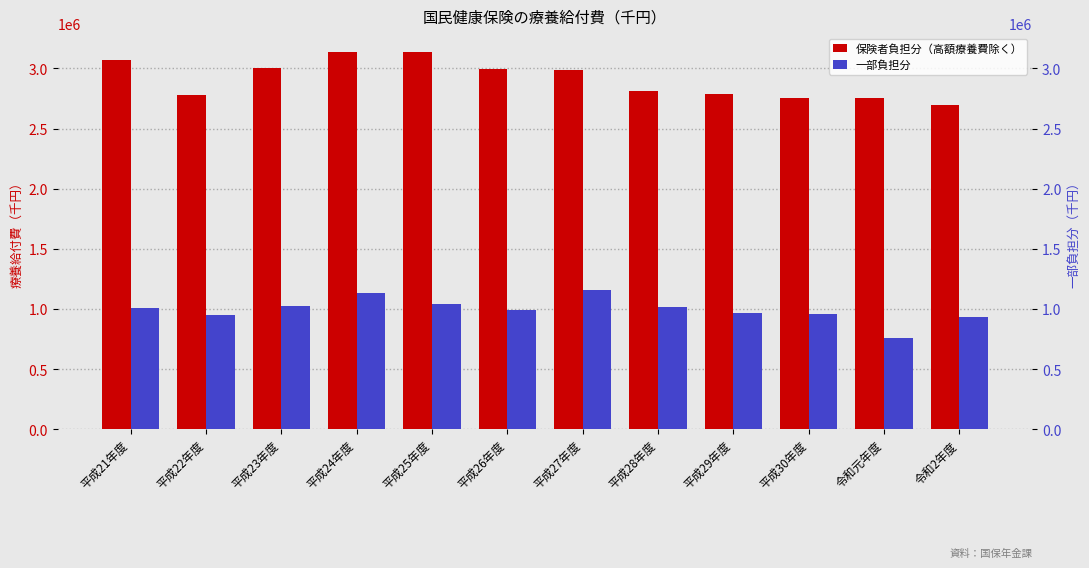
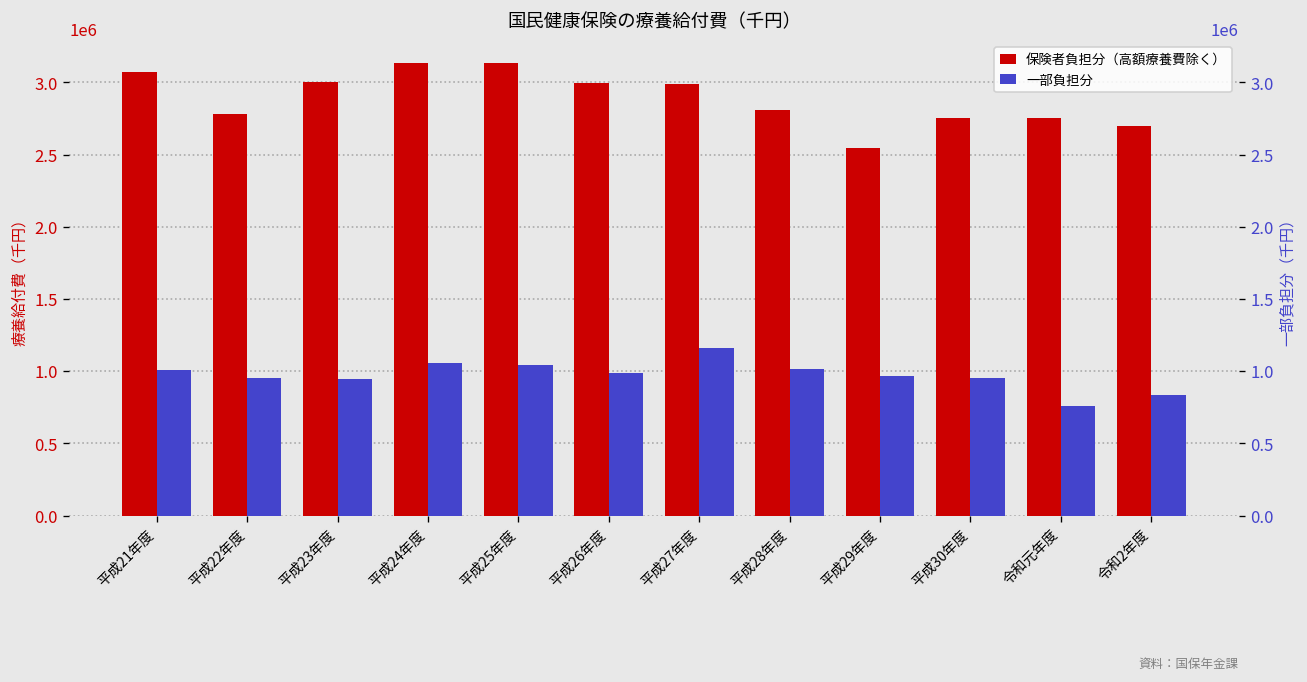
一部負担分, 平成23年度: 1030000 -> 940000
一部負担分, 平成24年度: 1130000 -> 1060000
保険者負担分（高額療養費除く）, 平成29年度: 2790000 -> 2550000
一部負担分, 令和2年度: 940000 -> 830000
